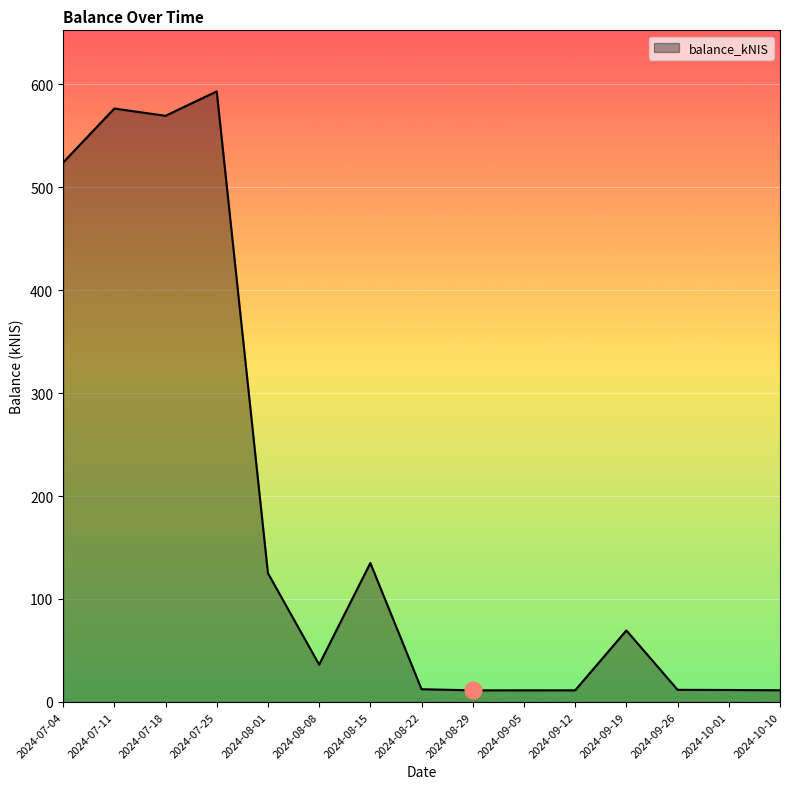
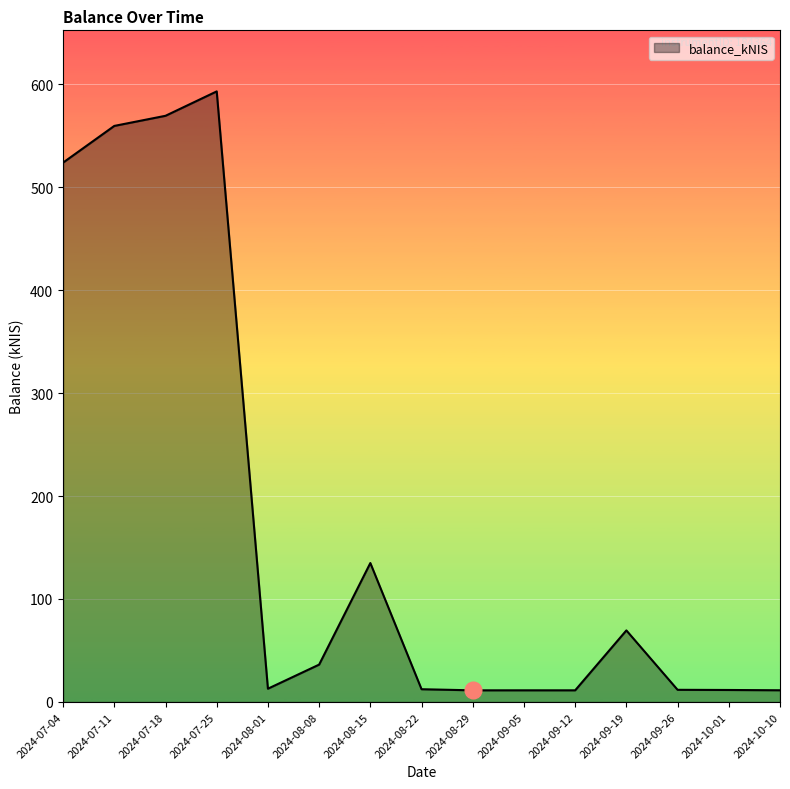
balance_kNIS, 2024-07-11: 576 -> 559
balance_kNIS, 2024-08-01: 125 -> 13
